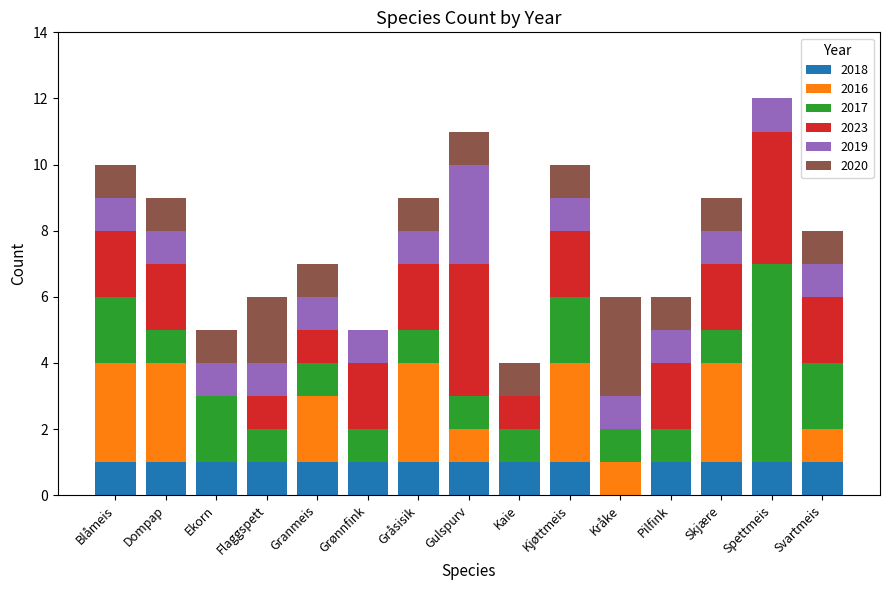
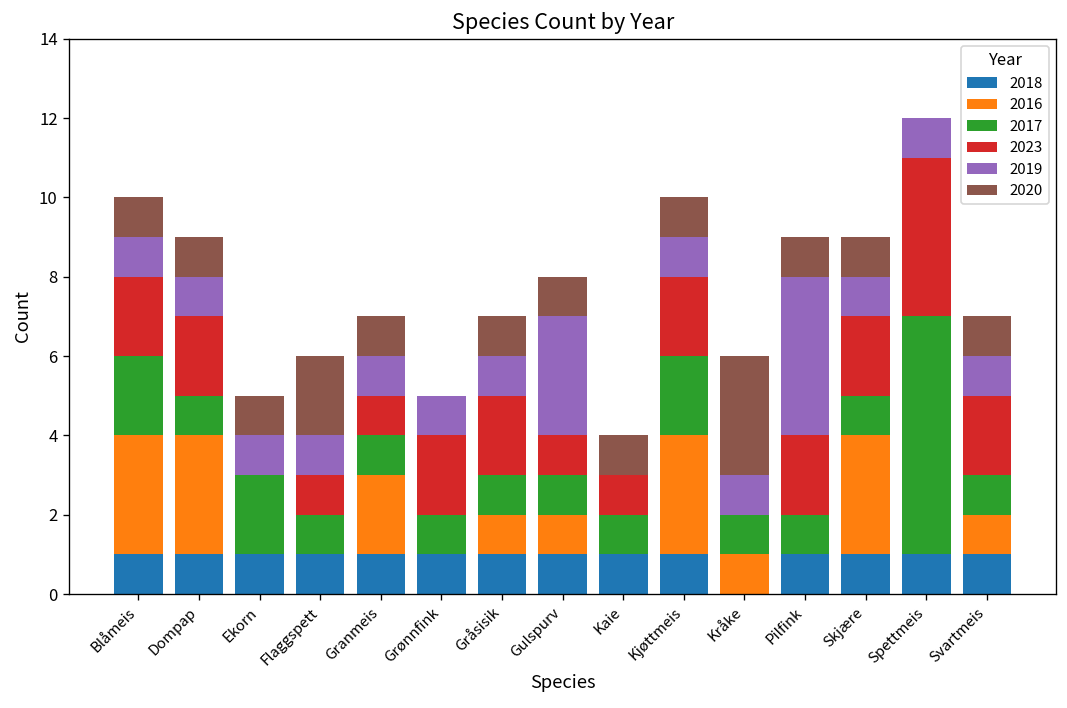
2016, Gråsisik: 3 -> 1
2023, Gulspurv: 4 -> 1
2019, Pilfink: 1 -> 4
2017, Svartmeis: 2 -> 1
